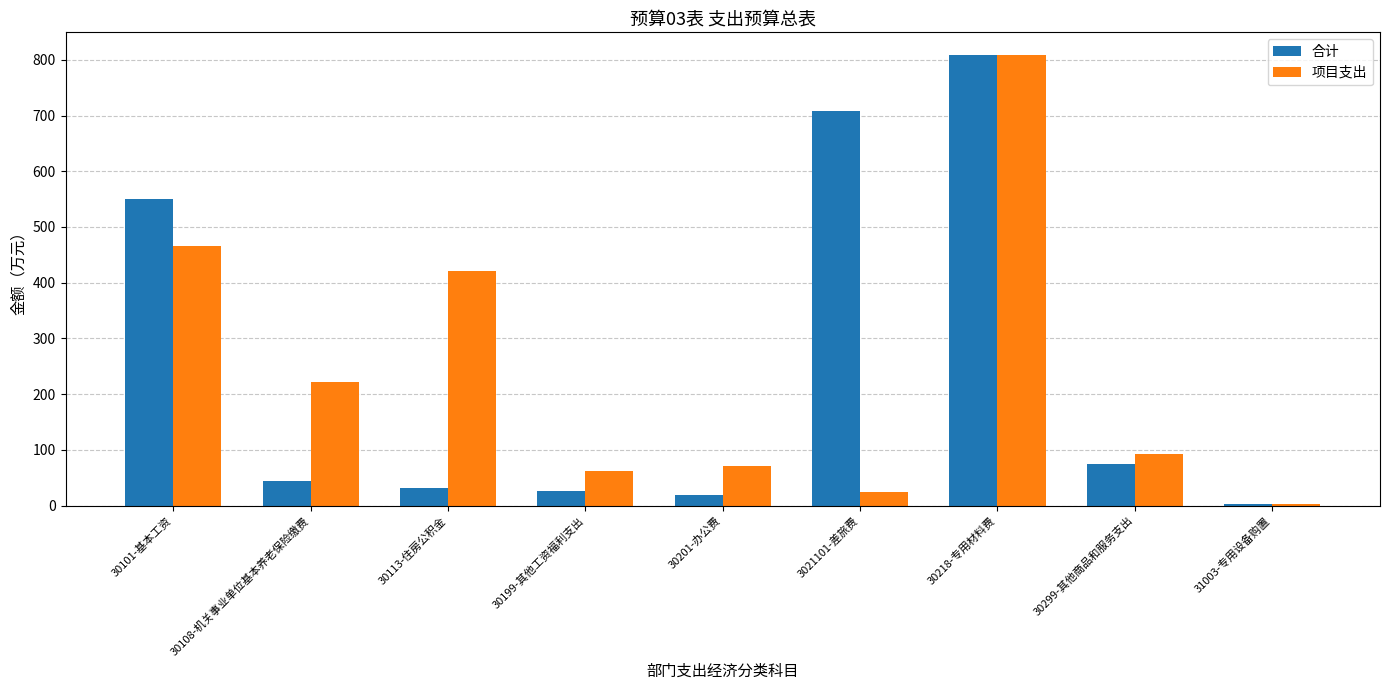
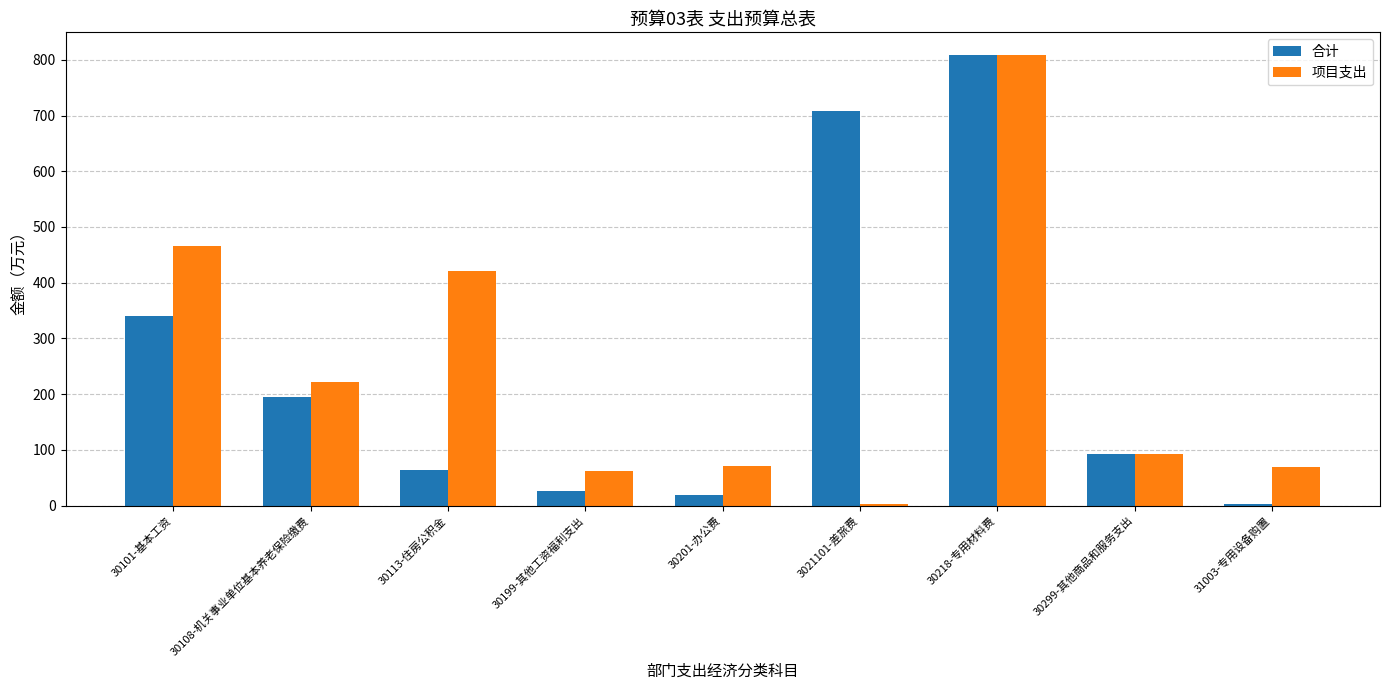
合计, 30101-基本工资: 550 -> 340
合计, 30108-机关事业单位基本养老保险缴费: 40 -> 190
合计, 30113-住房公积金: 30 -> 60
项目支出, 3021101-差旅费: 30 -> 0
合计, 30299-其他商品和服务支出: 80 -> 90
项目支出, 31003-专用设备购置: 0 -> 70
